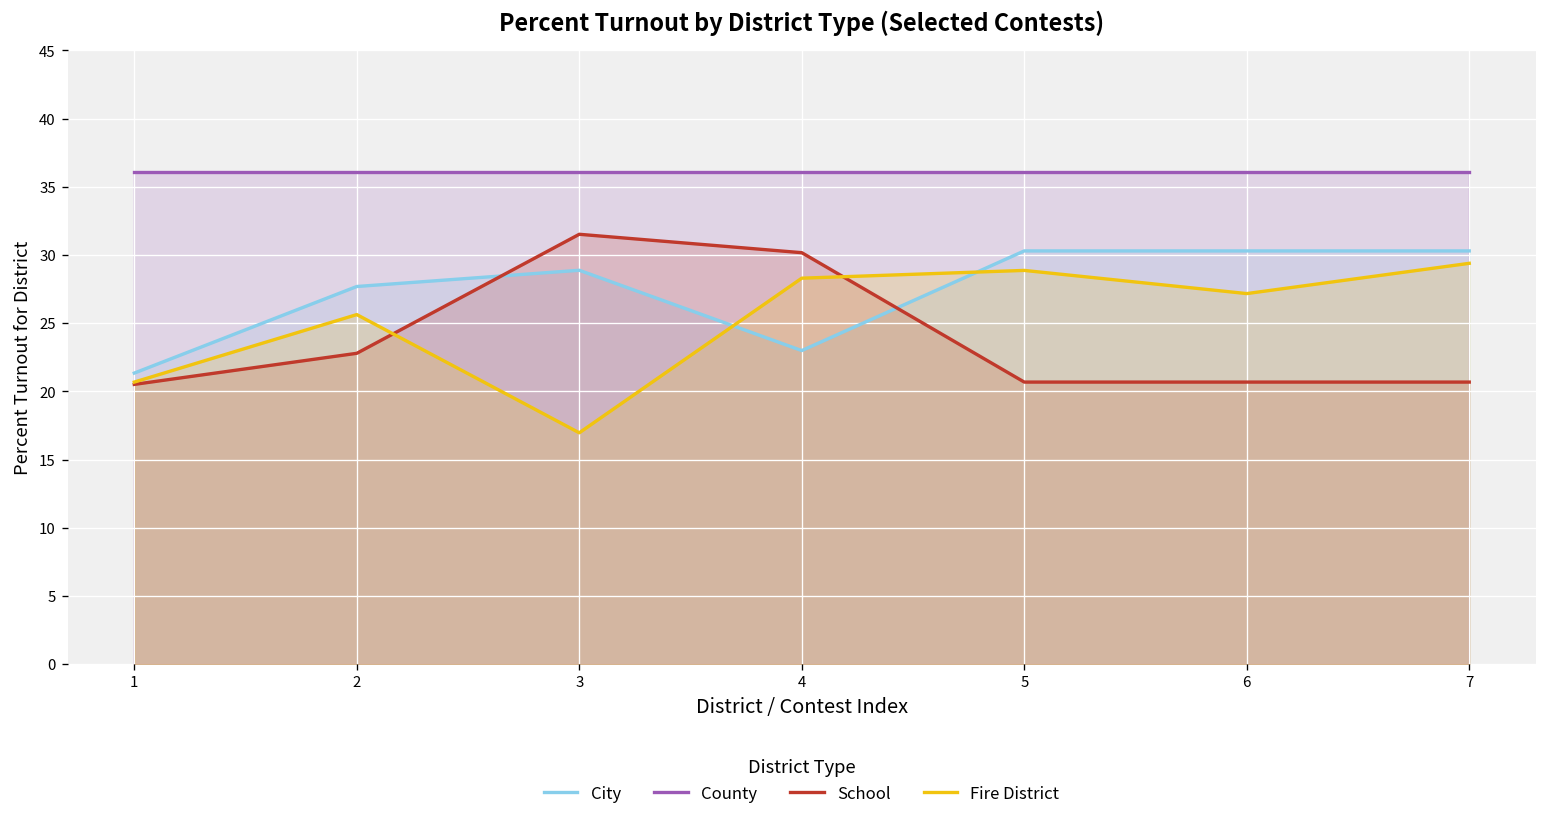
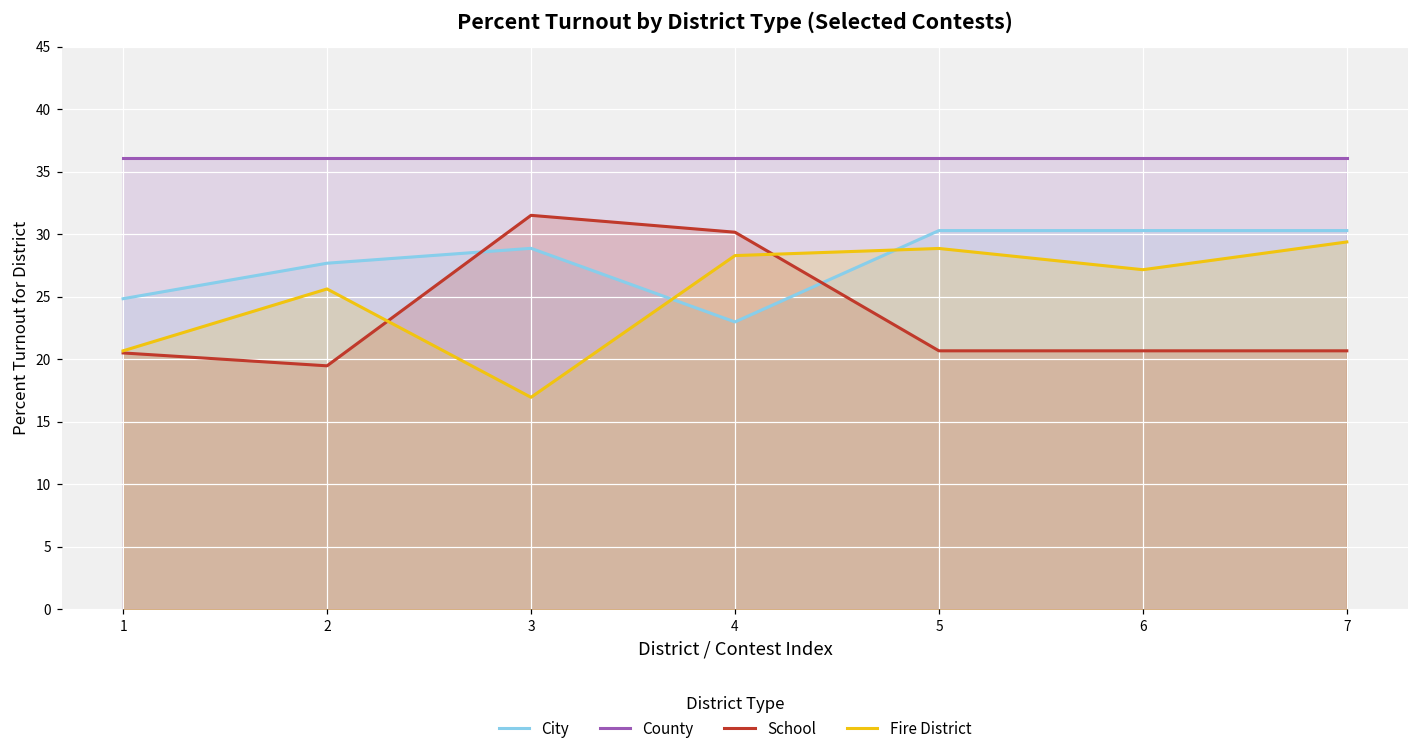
City, 1: 21.3 -> 24.9
School, 2: 22.8 -> 19.5
